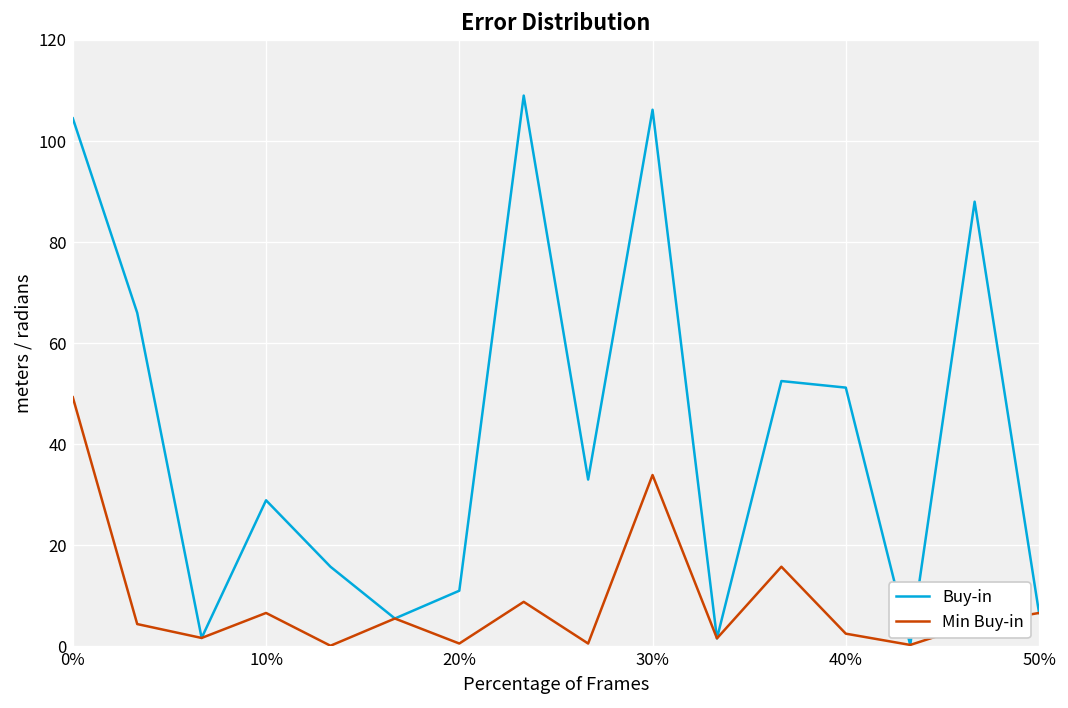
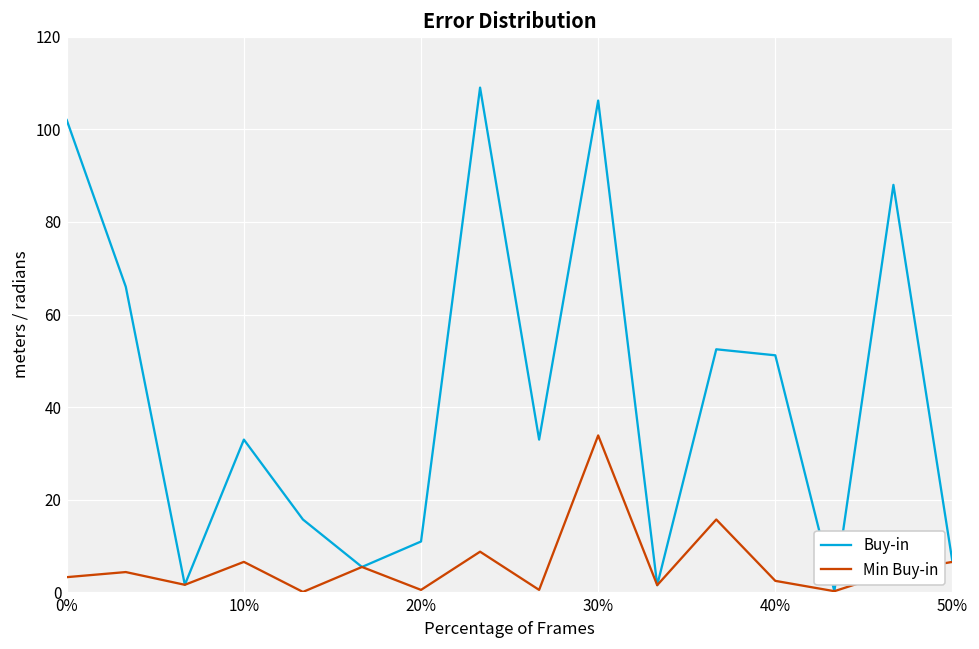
Buy-in, 0%: 105 -> 102
Min Buy-in, 0%: 49 -> 3
Buy-in, 10%: 29 -> 33
